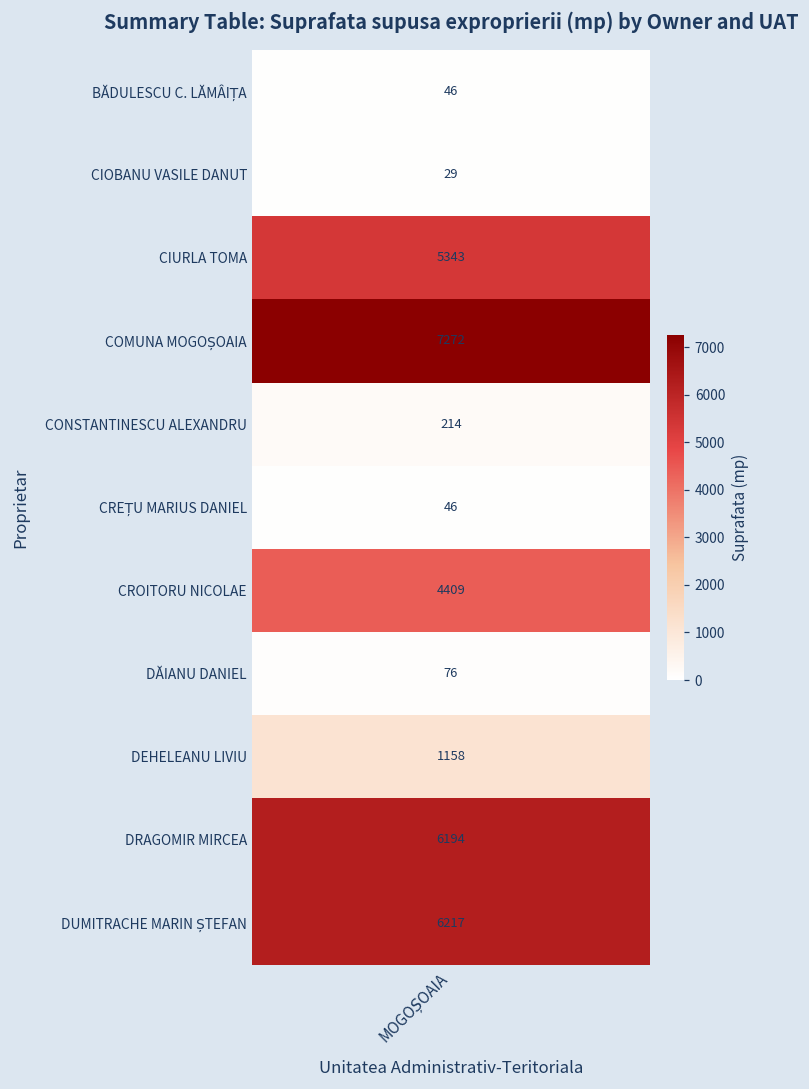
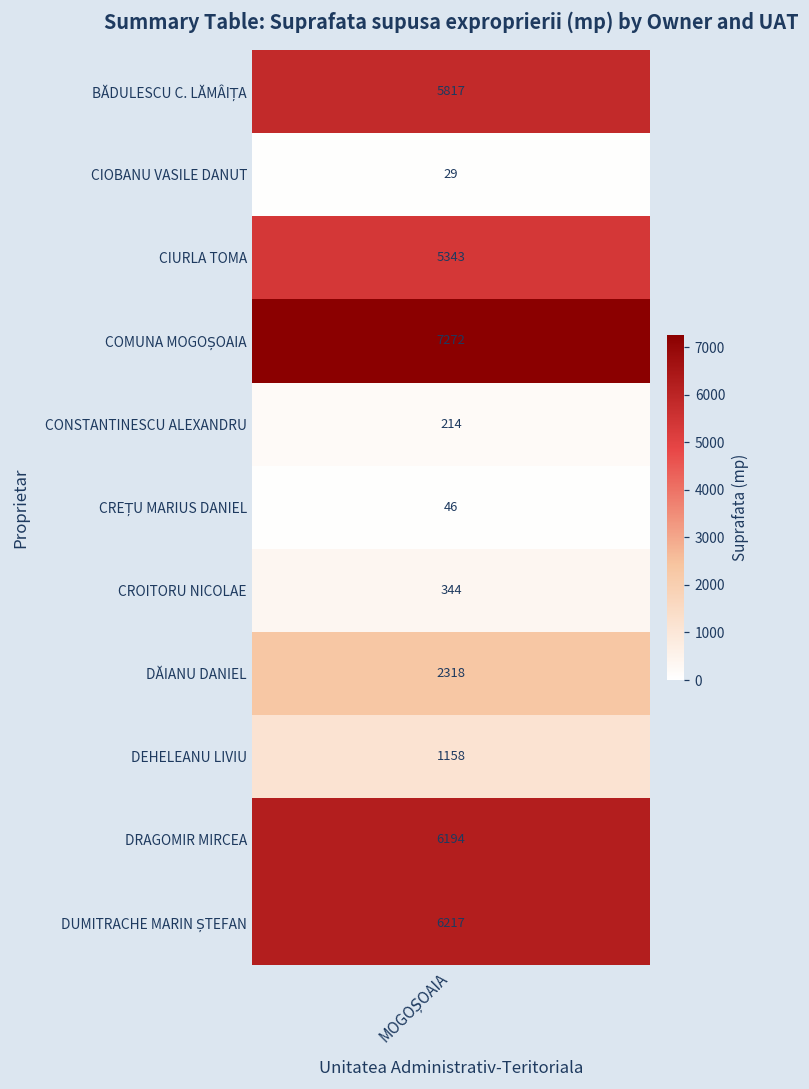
BĂDULESCU C. LĂMÂIȚA, MOGOȘOAIA: 46 -> 5817
CROITORU NICOLAE, MOGOȘOAIA: 4409 -> 344
DĂIANU DANIEL, MOGOȘOAIA: 76 -> 2318
